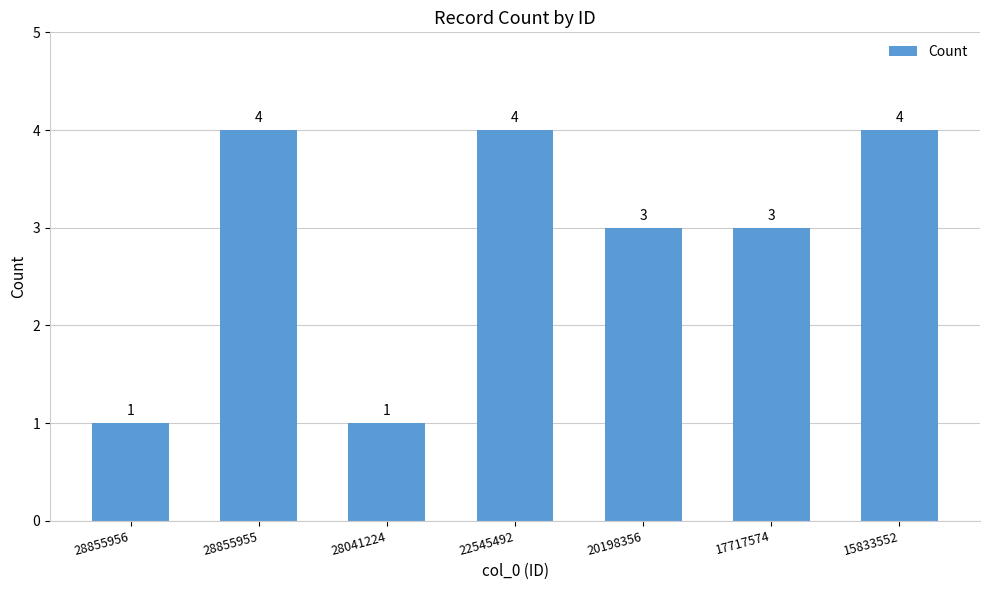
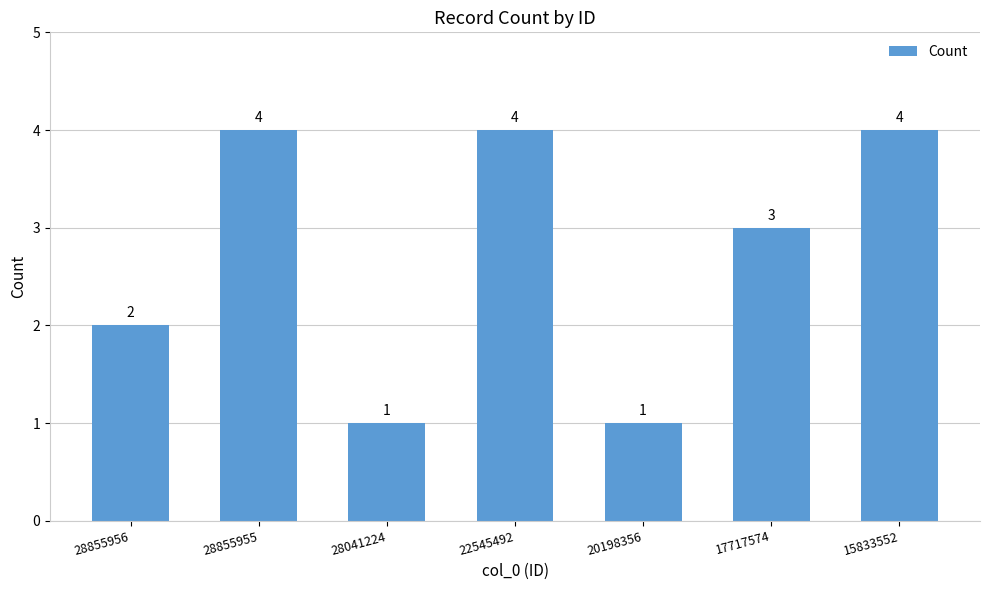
28855956: 1 -> 2
20198356: 3 -> 1
